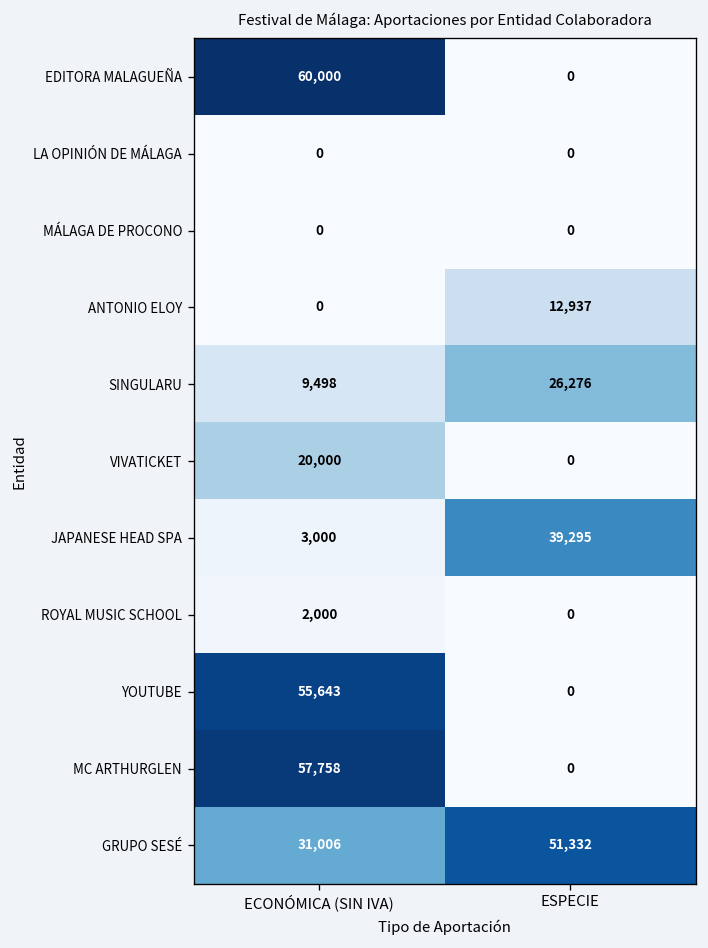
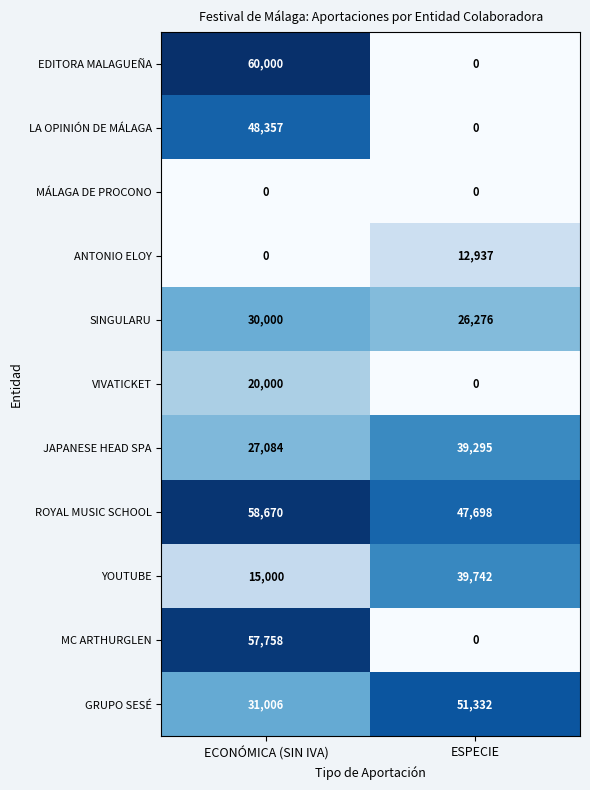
LA OPINIÓN DE MÁLAGA, ECONÓMICA (SIN IVA): 0 -> 48,357
SINGULARU, ECONÓMICA (SIN IVA): 9,498 -> 30,000
JAPANESE HEAD SPA, ECONÓMICA (SIN IVA): 3,000 -> 27,084
ROYAL MUSIC SCHOOL, ECONÓMICA (SIN IVA): 2,000 -> 58,670
ROYAL MUSIC SCHOOL, ESPECIE: 0 -> 47,698
YOUTUBE, ECONÓMICA (SIN IVA): 55,643 -> 15,000
YOUTUBE, ESPECIE: 0 -> 39,742
